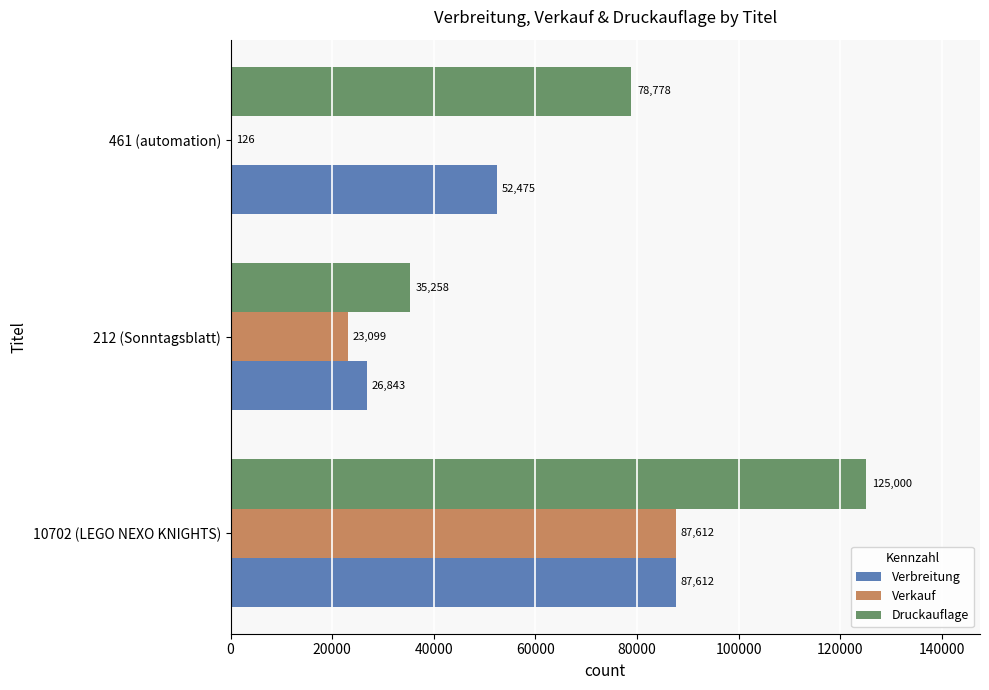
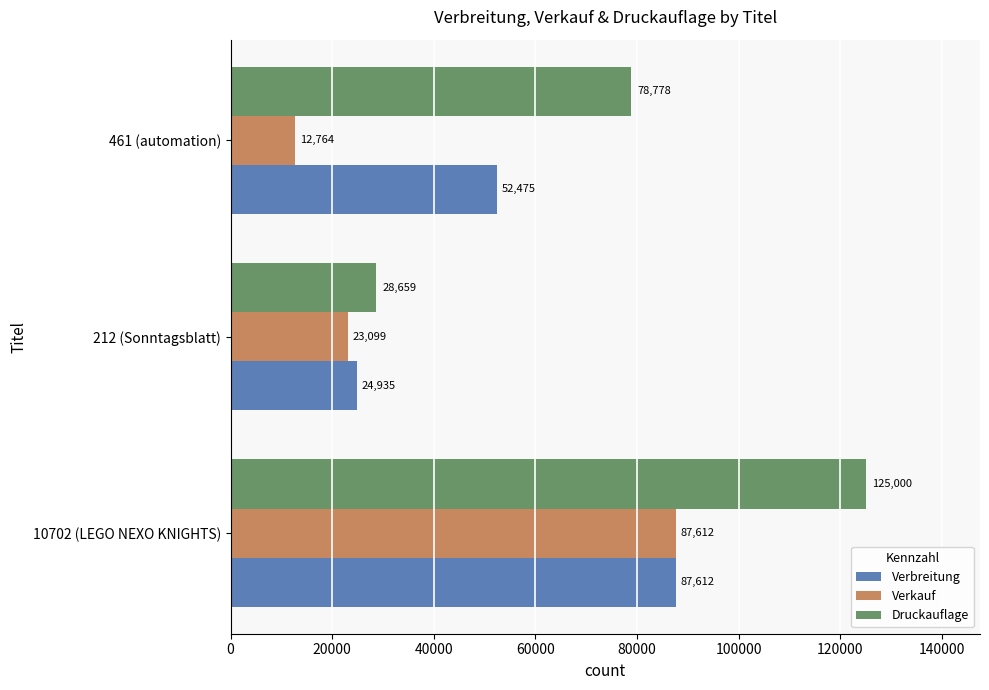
Verkauf, 461 (automation): 126 -> 12,764
Druckauflage, 212 (Sonntagsblatt): 35,258 -> 28,659
Verbreitung, 212 (Sonntagsblatt): 26,843 -> 24,935
